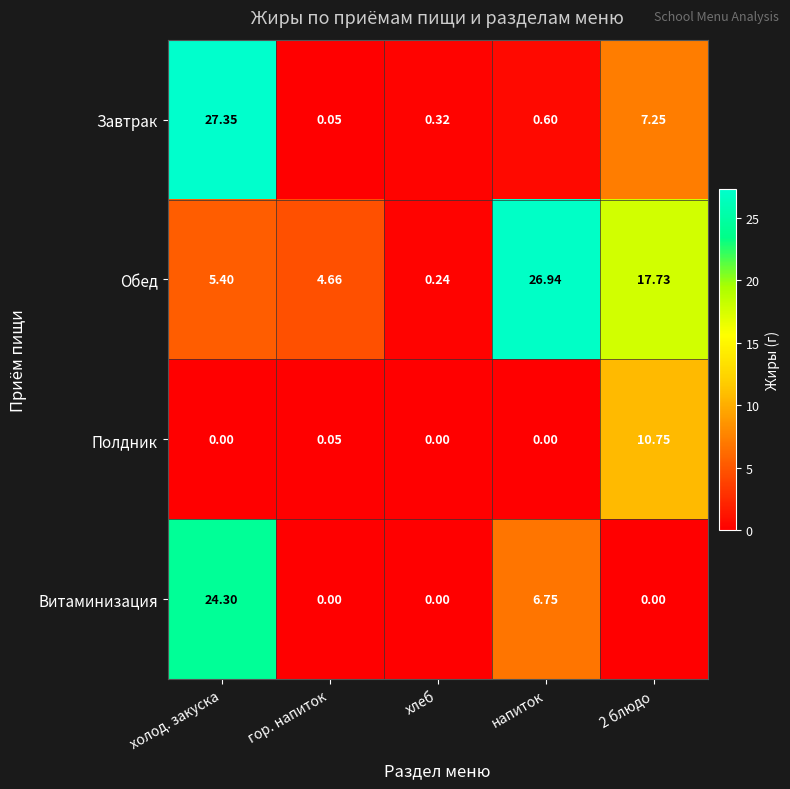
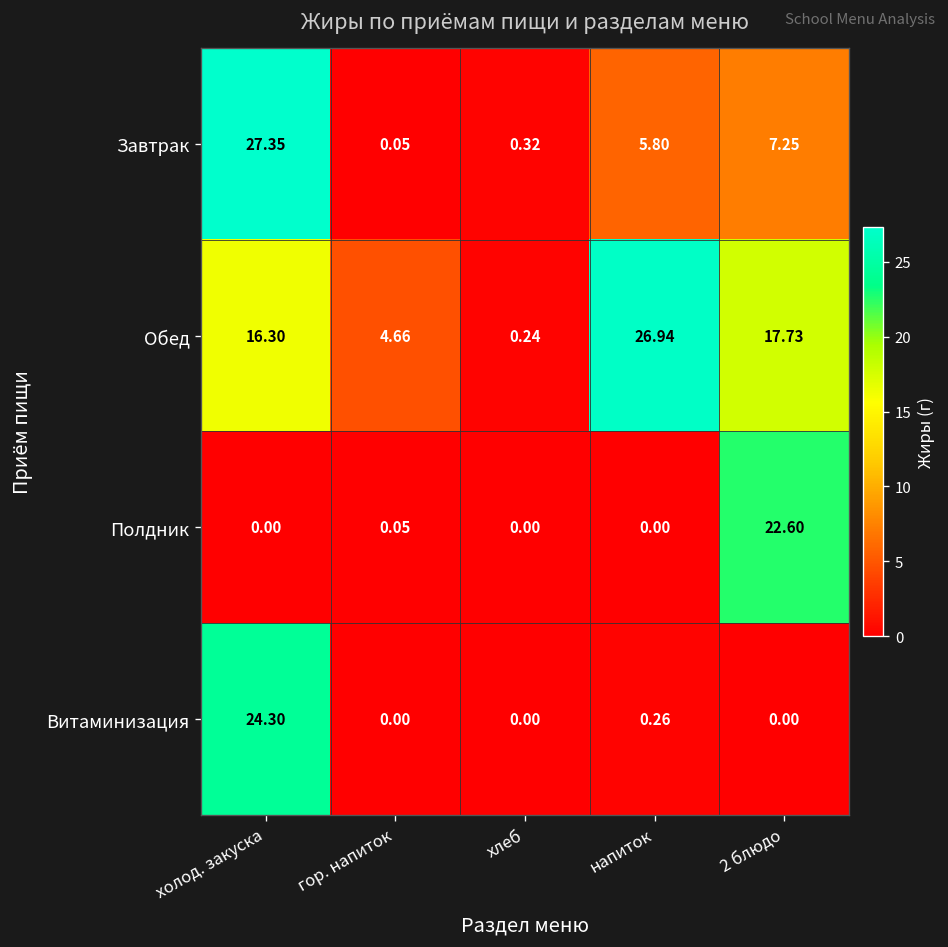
Завтрак, напиток: 0.60 -> 5.80
Обед, холод. закуска: 5.40 -> 16.30
Полдник, 2 блюдо: 10.75 -> 22.60
Витаминизация, напиток: 6.75 -> 0.26
